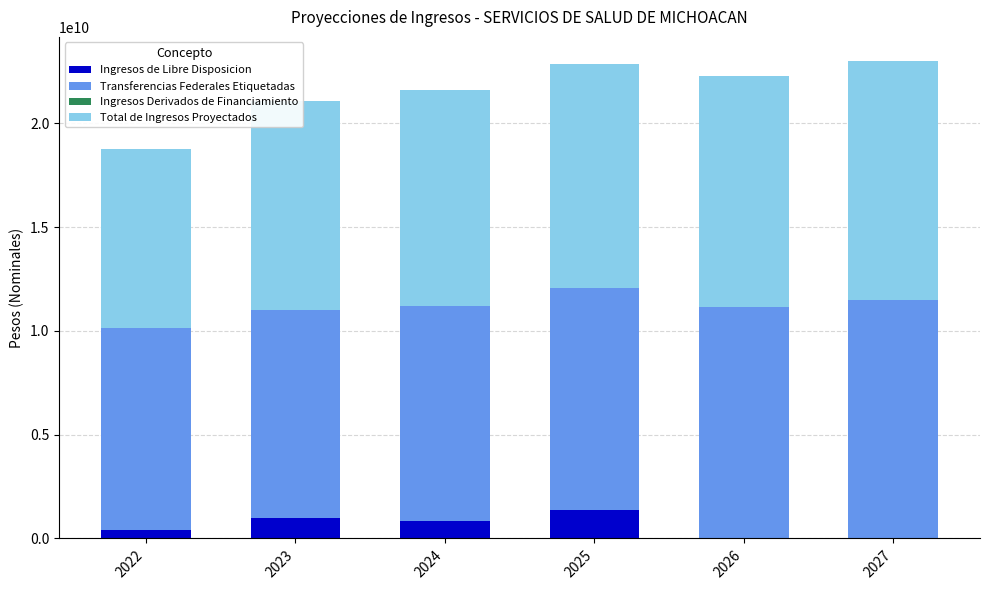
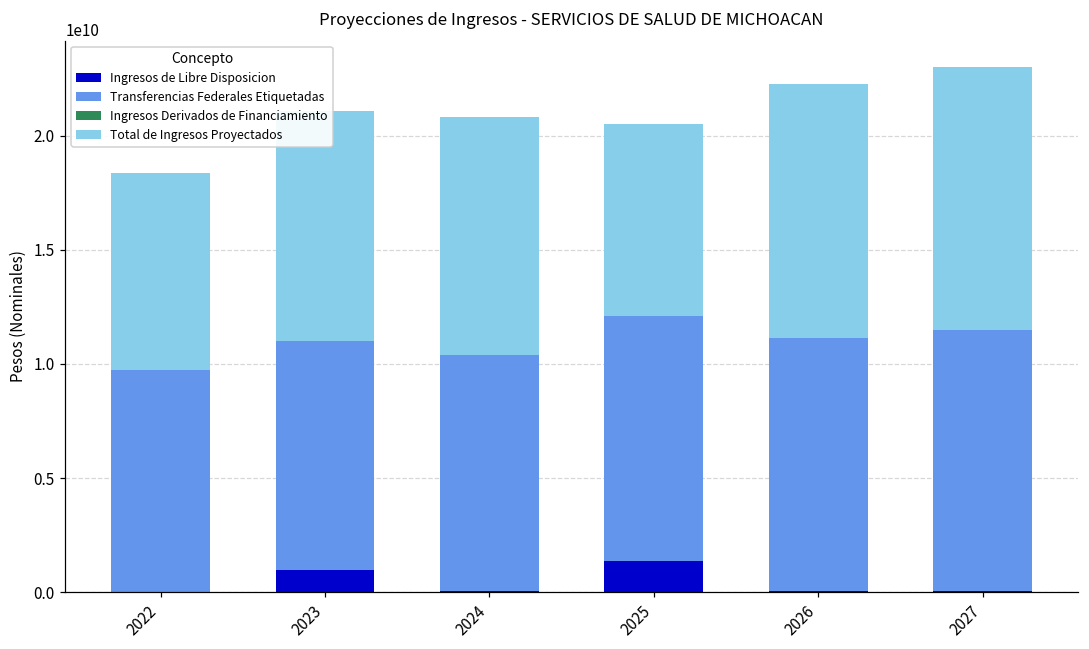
Ingresos de Libre Disposicion, 2022: 400000000 -> 0
Ingresos de Libre Disposicion, 2024: 800000000 -> 0
Total de Ingresos Proyectados, 2025: 10800000000 -> 8400000000
